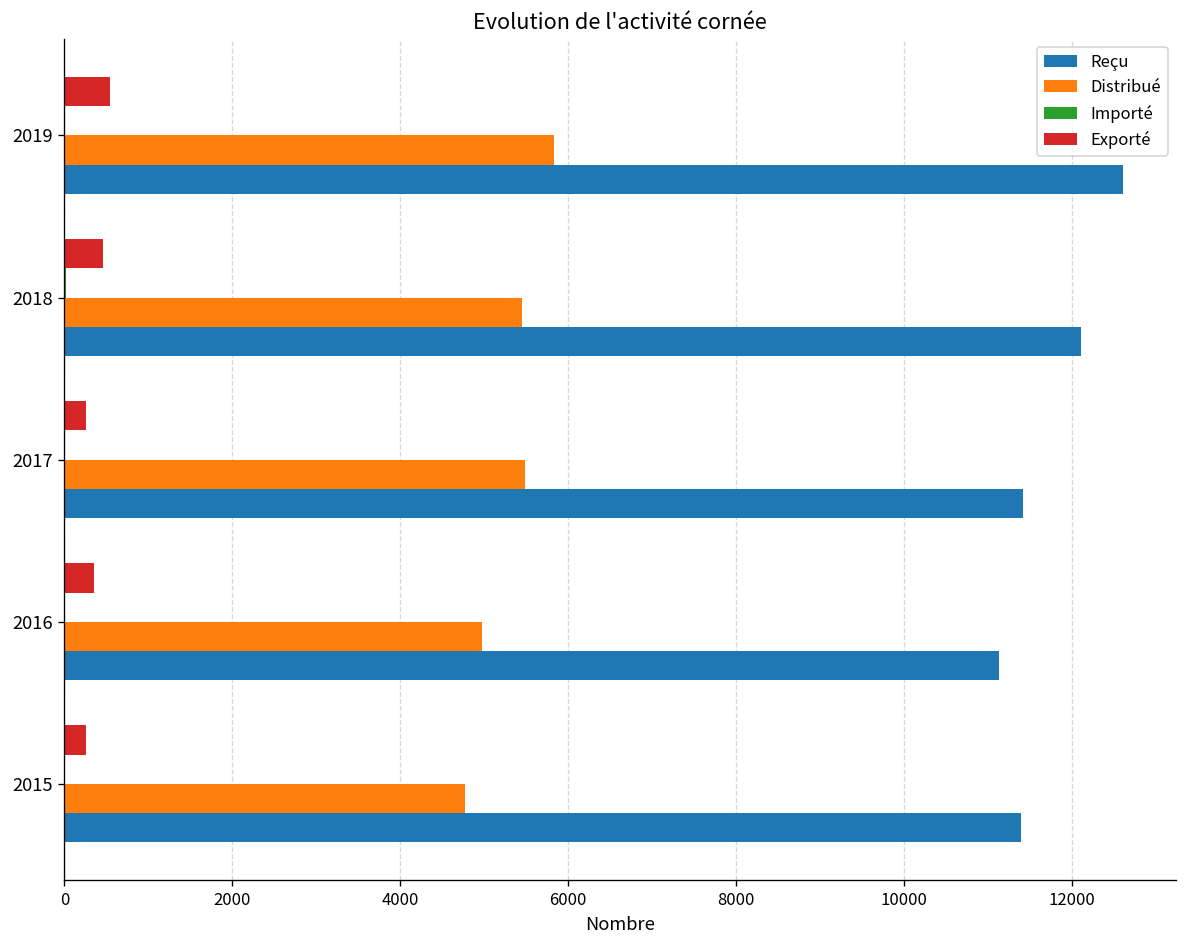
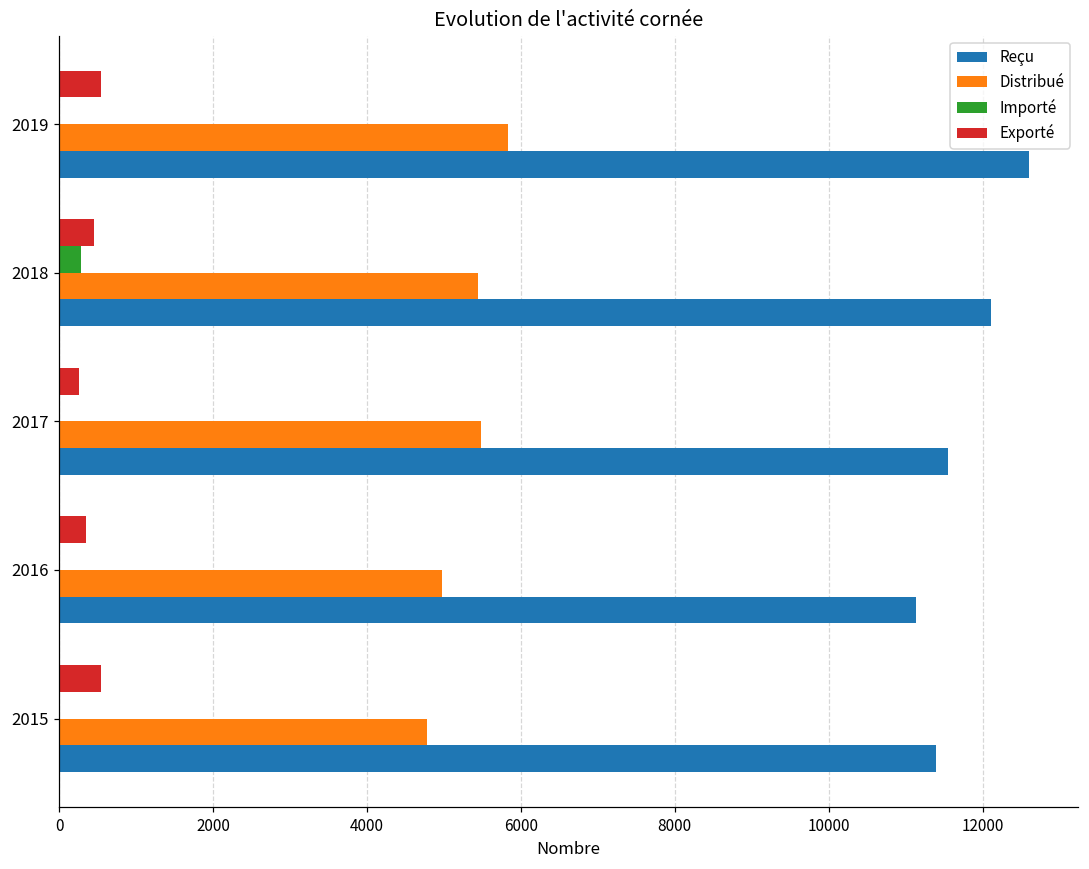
Importé, 2018: 0 -> 300
Reçu, 2017: 11400 -> 11600
Exporté, 2015: 300 -> 600
